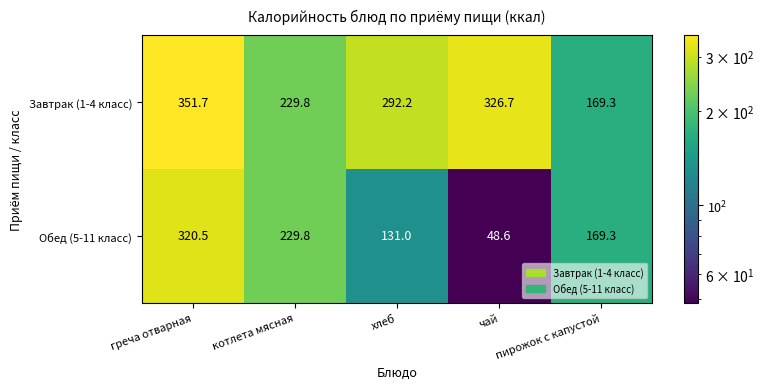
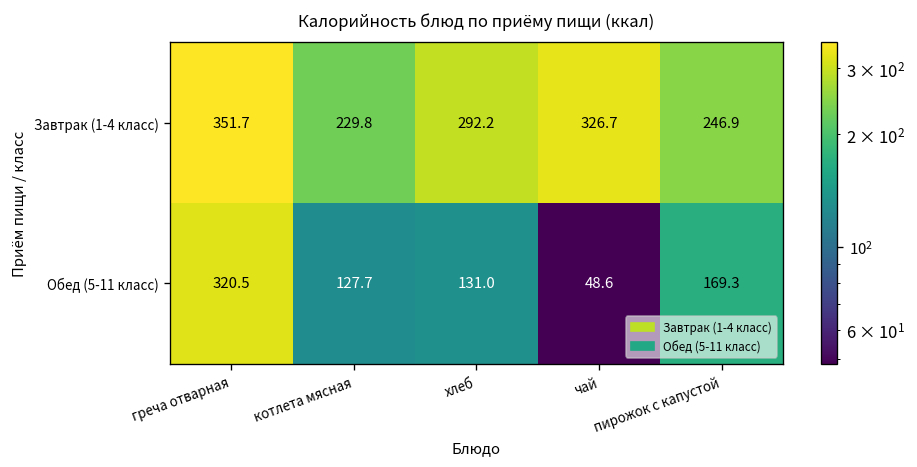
Завтрак (1-4 класс), пирожок с капустой: 169.3 -> 246.9
Обед (5-11 класс), котлета мясная: 229.8 -> 127.7
